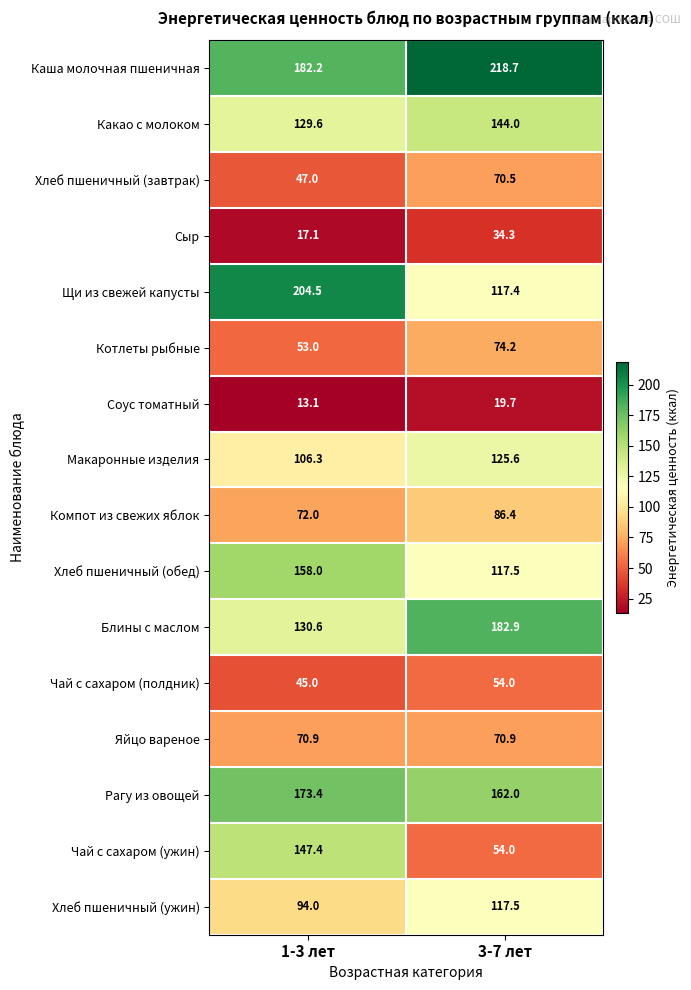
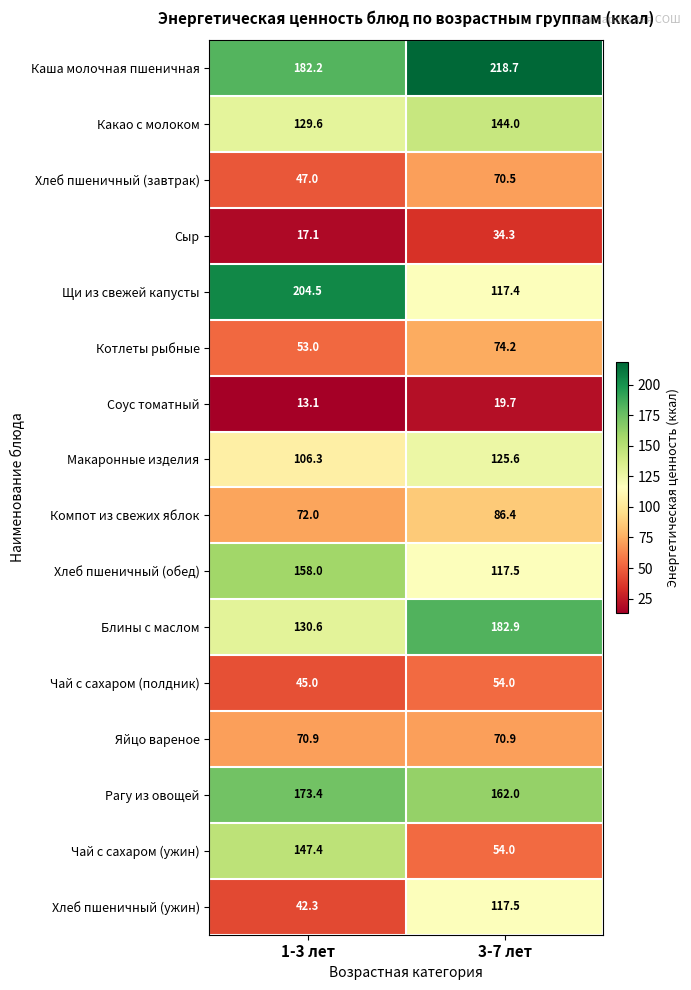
Хлеб пшеничный (ужин), 1-3 лет: 94.0 -> 42.3
